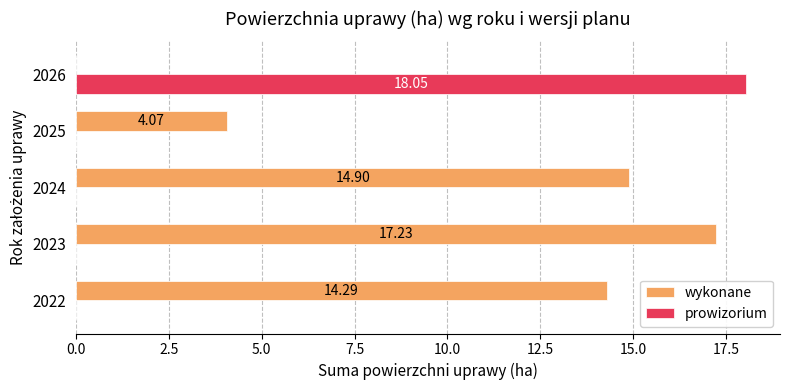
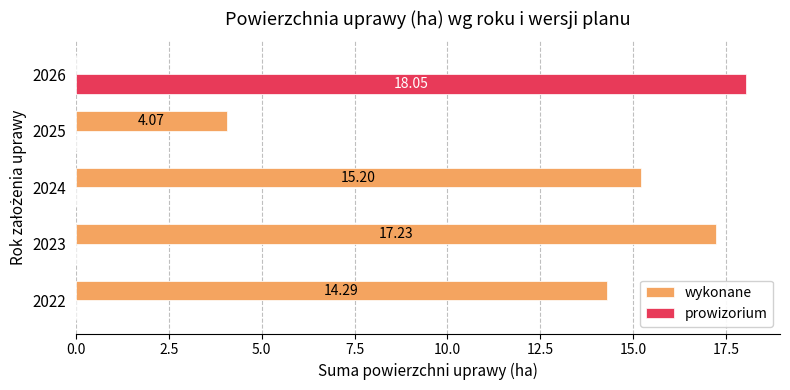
wykonane, 2024: 14.90 -> 15.20
